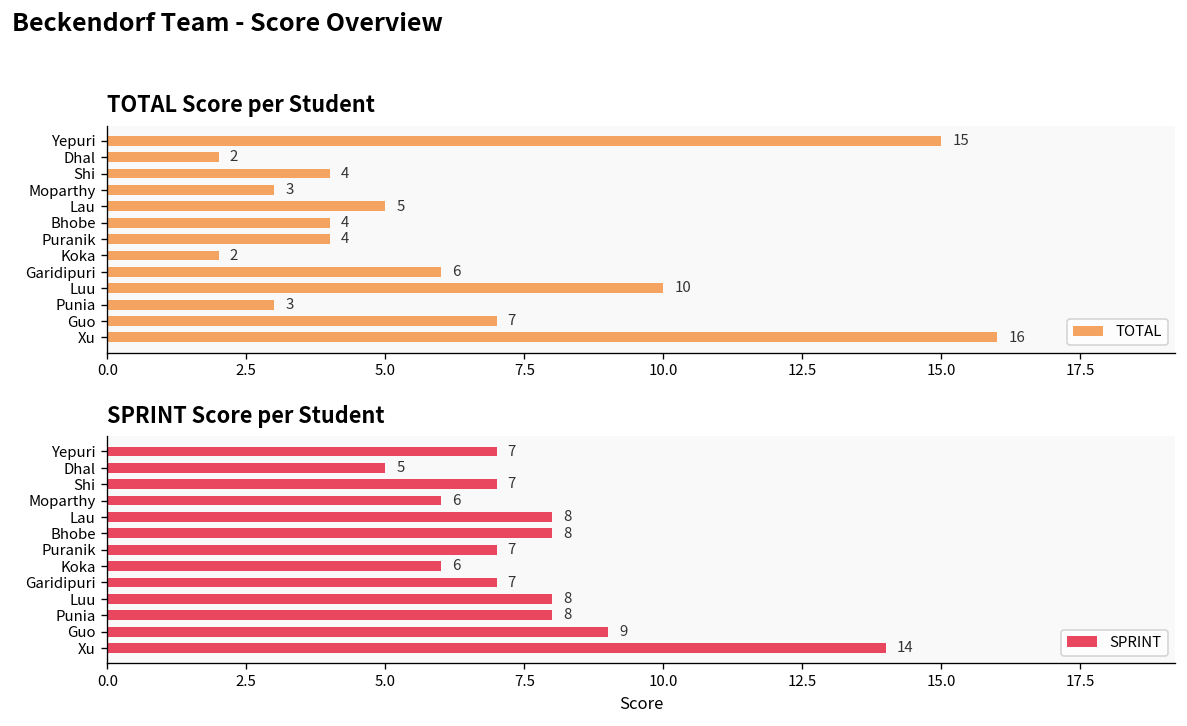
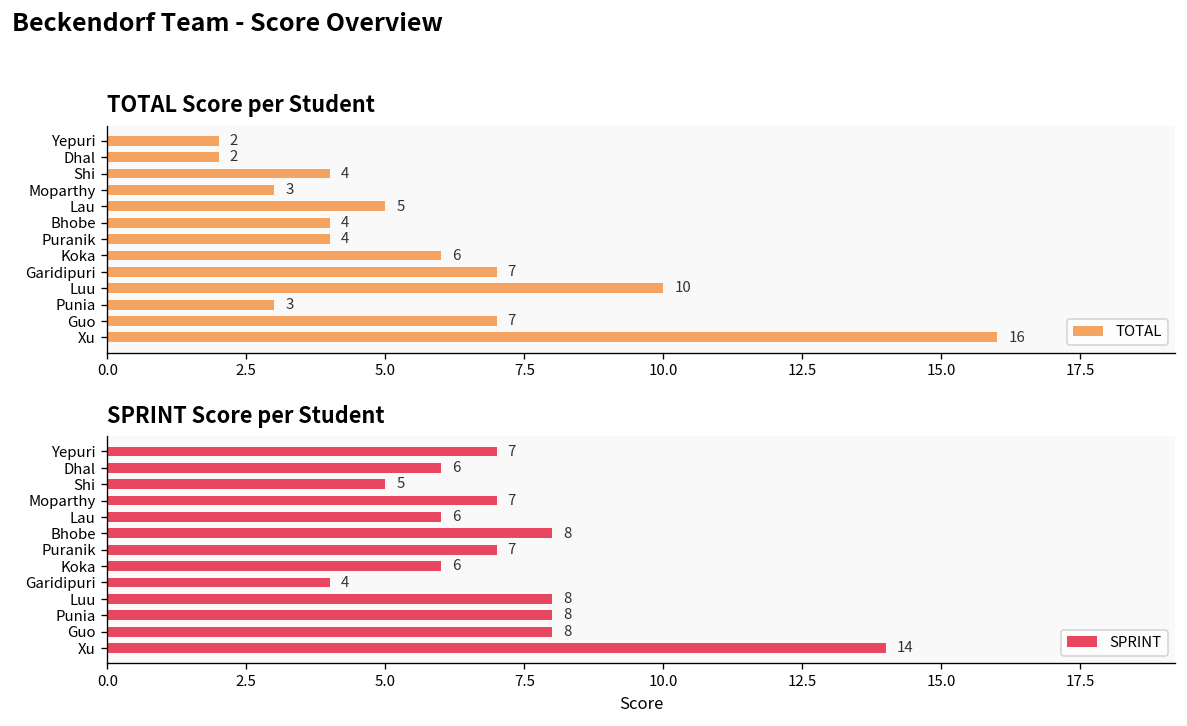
TOTAL Score per Student, Yepuri: 15 -> 2
TOTAL Score per Student, Koka: 2 -> 6
TOTAL Score per Student, Garidipuri: 6 -> 7
SPRINT Score per Student, Dhal: 5 -> 6
SPRINT Score per Student, Shi: 7 -> 5
SPRINT Score per Student, Moparthy: 6 -> 7
SPRINT Score per Student, Lau: 8 -> 6
SPRINT Score per Student, Garidipuri: 7 -> 4
SPRINT Score per Student, Guo: 9 -> 8
